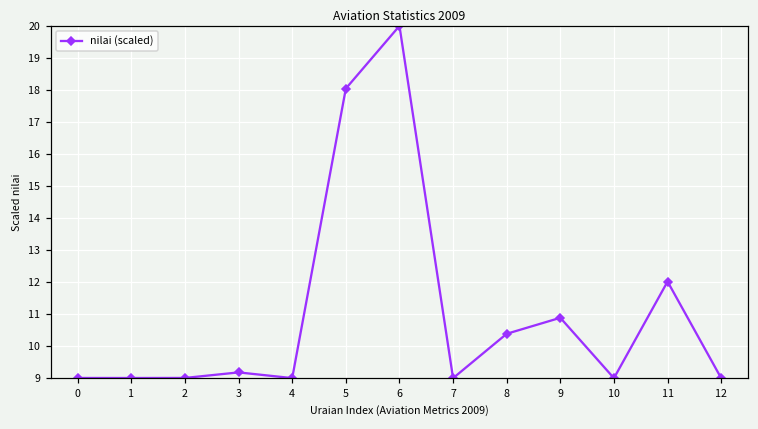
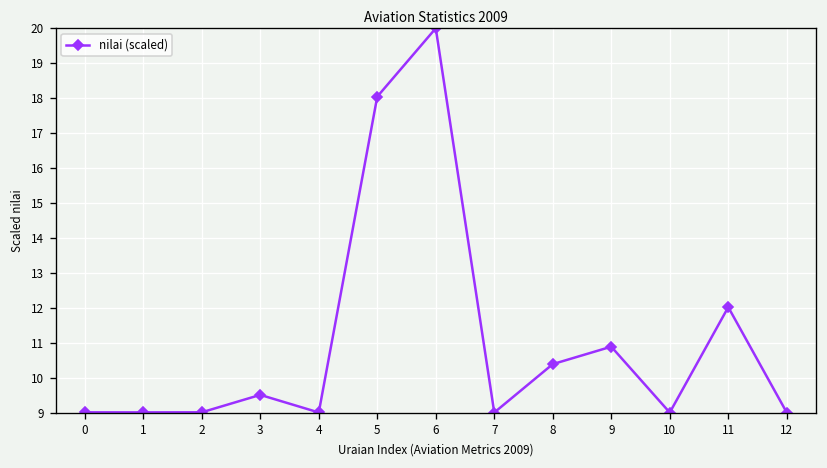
3: 9.2 -> 9.5
